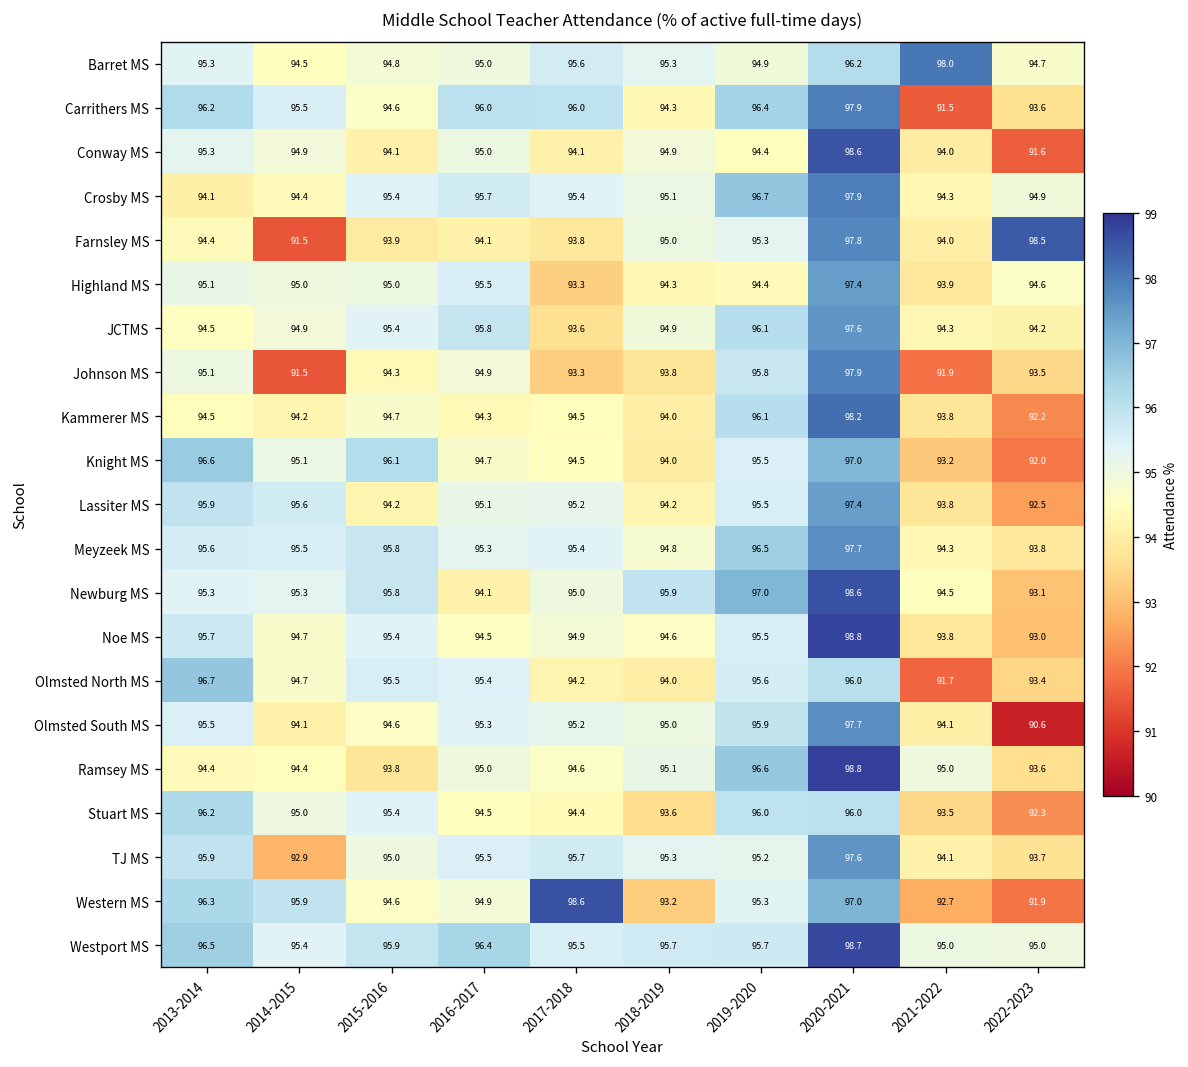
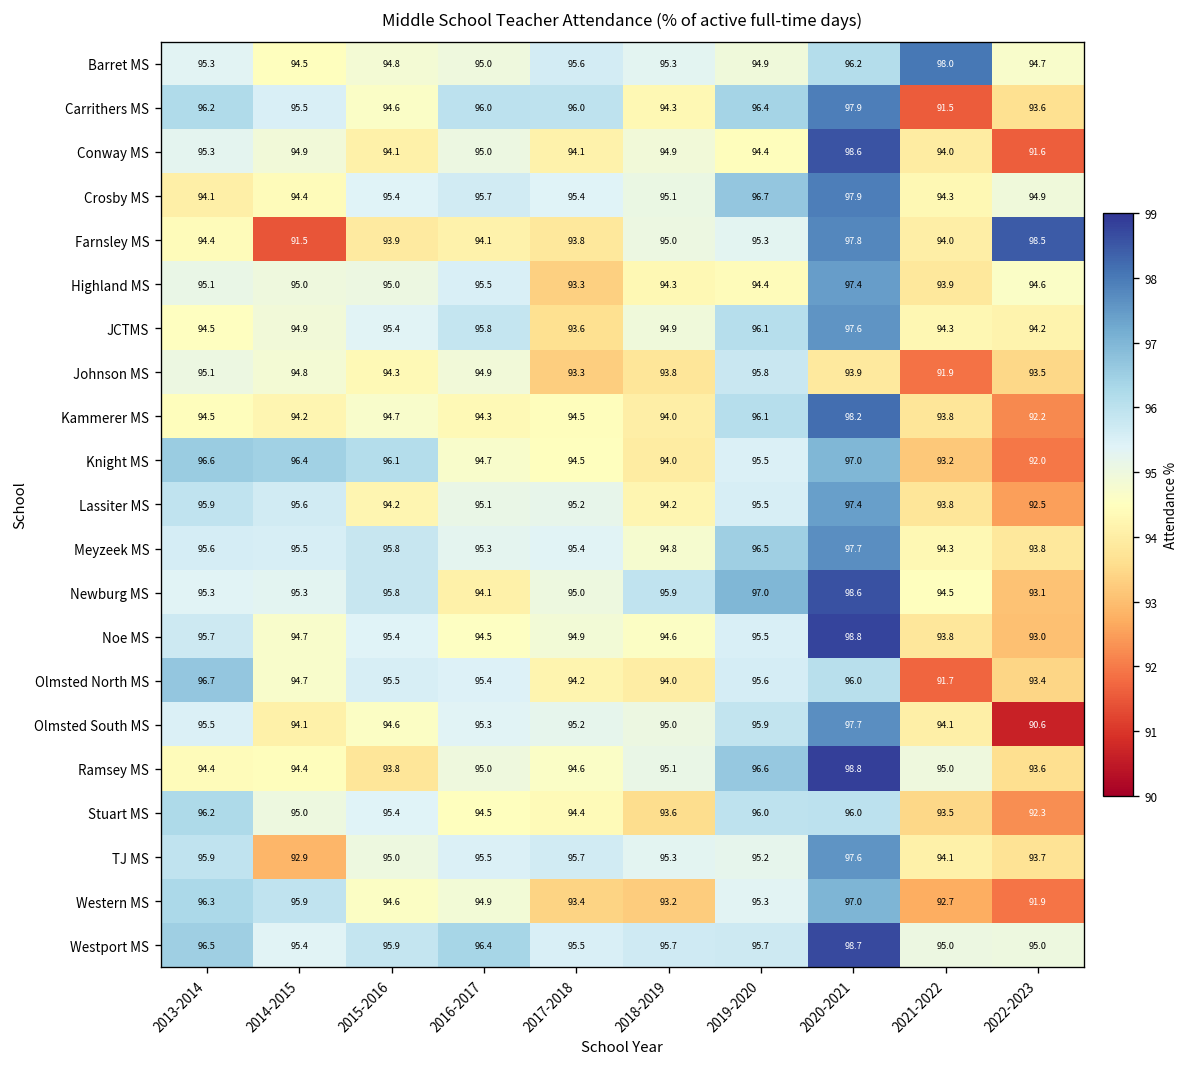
Johnson MS, 2014-2015: 91.5 -> 94.8
Johnson MS, 2020-2021: 97.9 -> 93.9
Knight MS, 2014-2015: 95.1 -> 96.4
Western MS, 2017-2018: 98.6 -> 93.4
